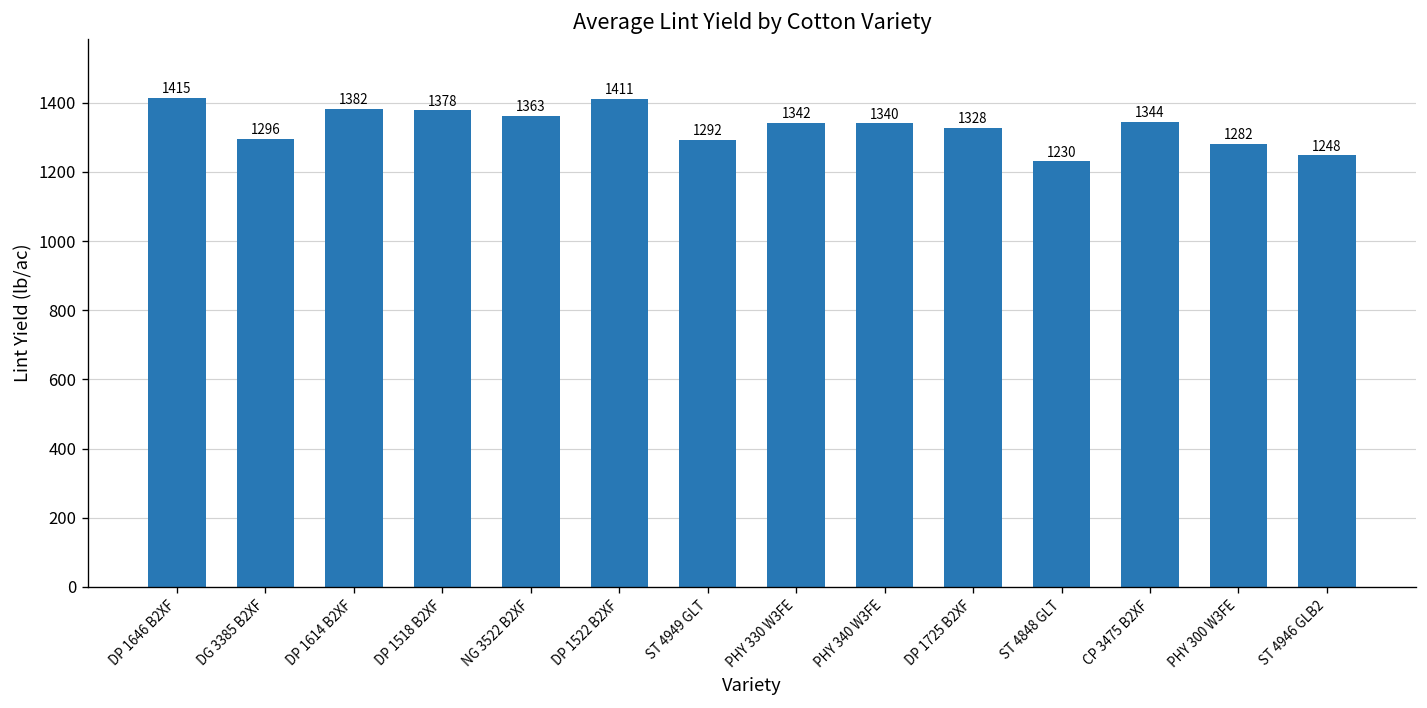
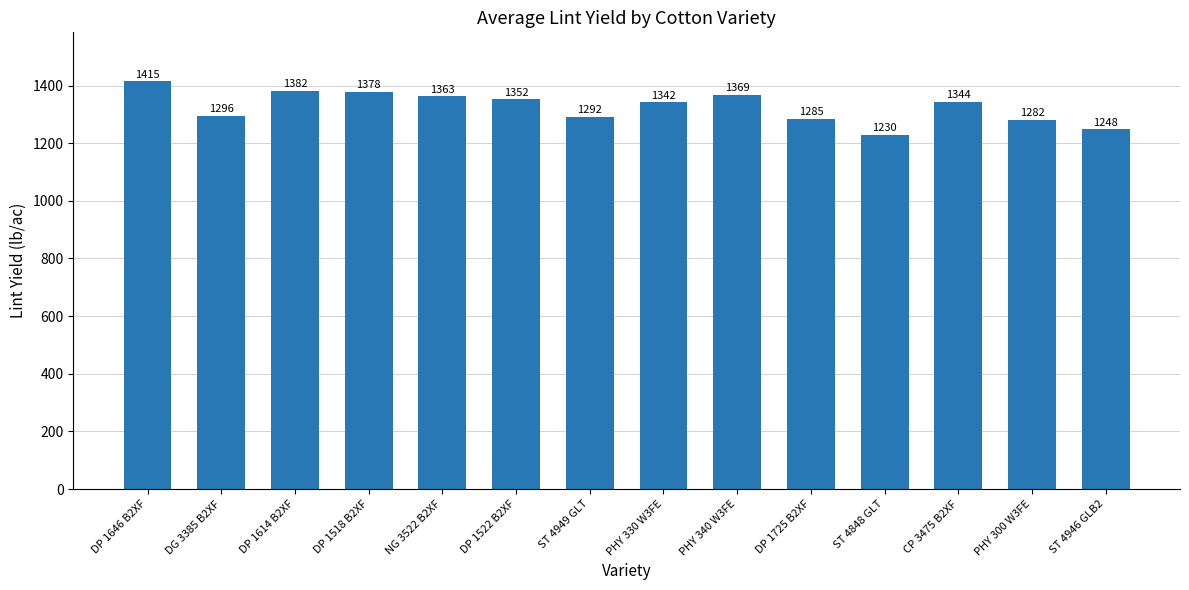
DP 1522 B2XF: 1411 -> 1352
PHY 340 W3FE: 1340 -> 1369
DP 1725 B2XF: 1328 -> 1285
